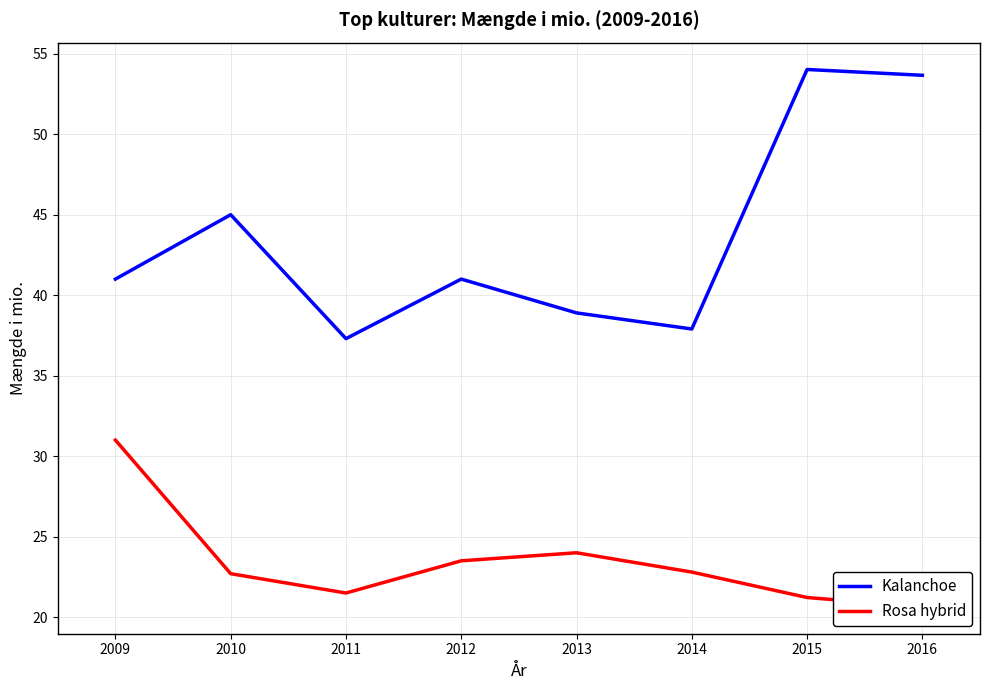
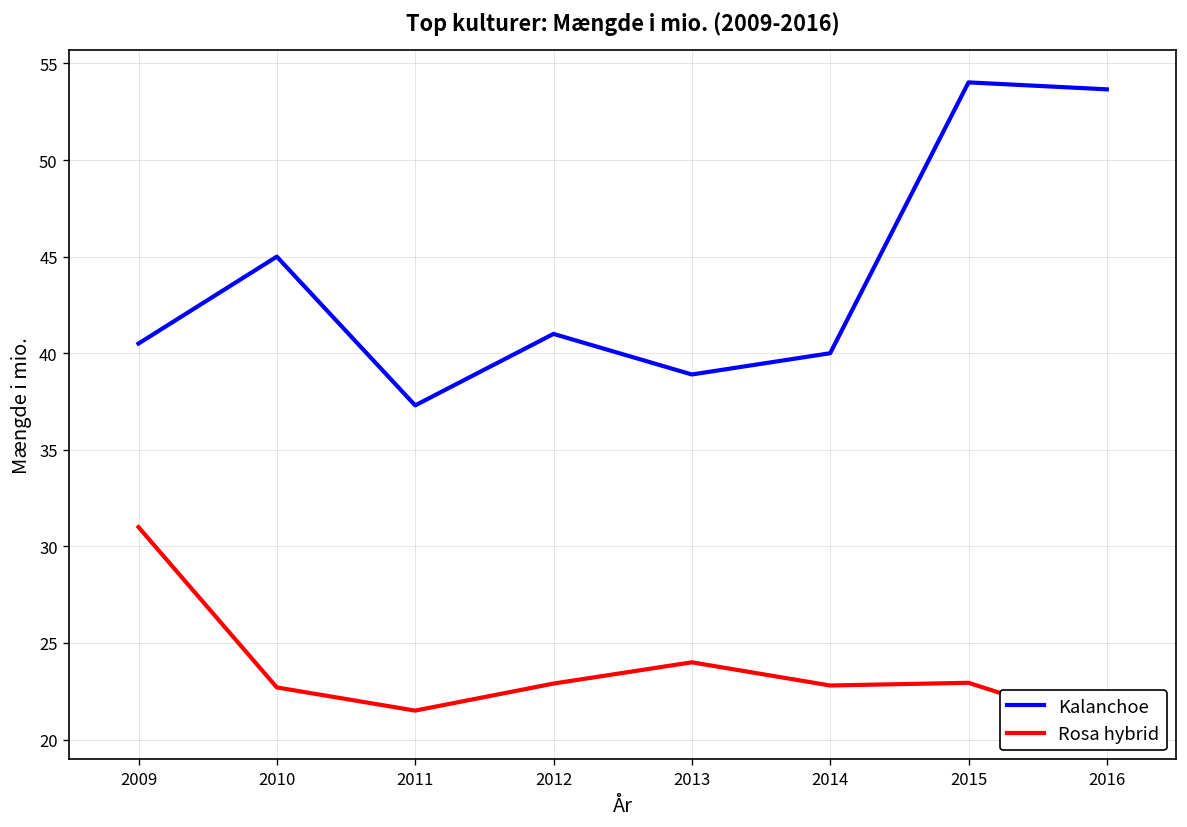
Kalanchoe, 2009: 41.0 -> 40.5
Rosa hybrid, 2012: 23.5 -> 22.9
Kalanchoe, 2014: 37.9 -> 40.0
Rosa hybrid, 2015: 21.2 -> 22.9
